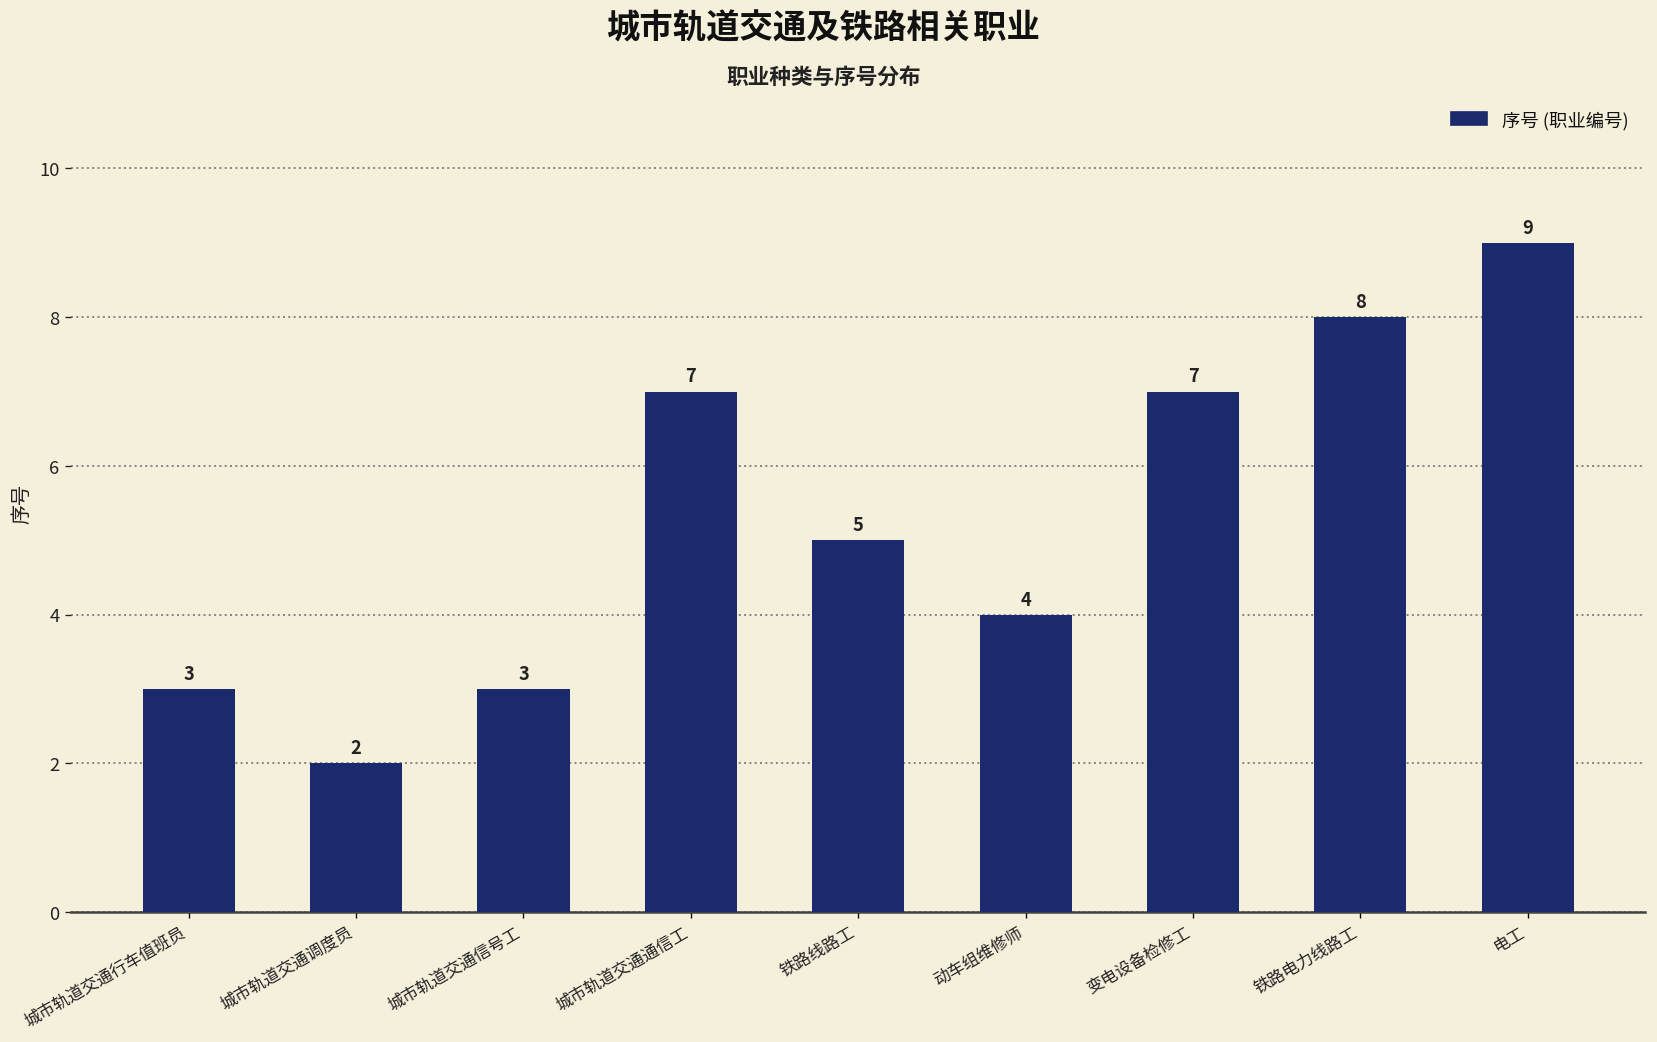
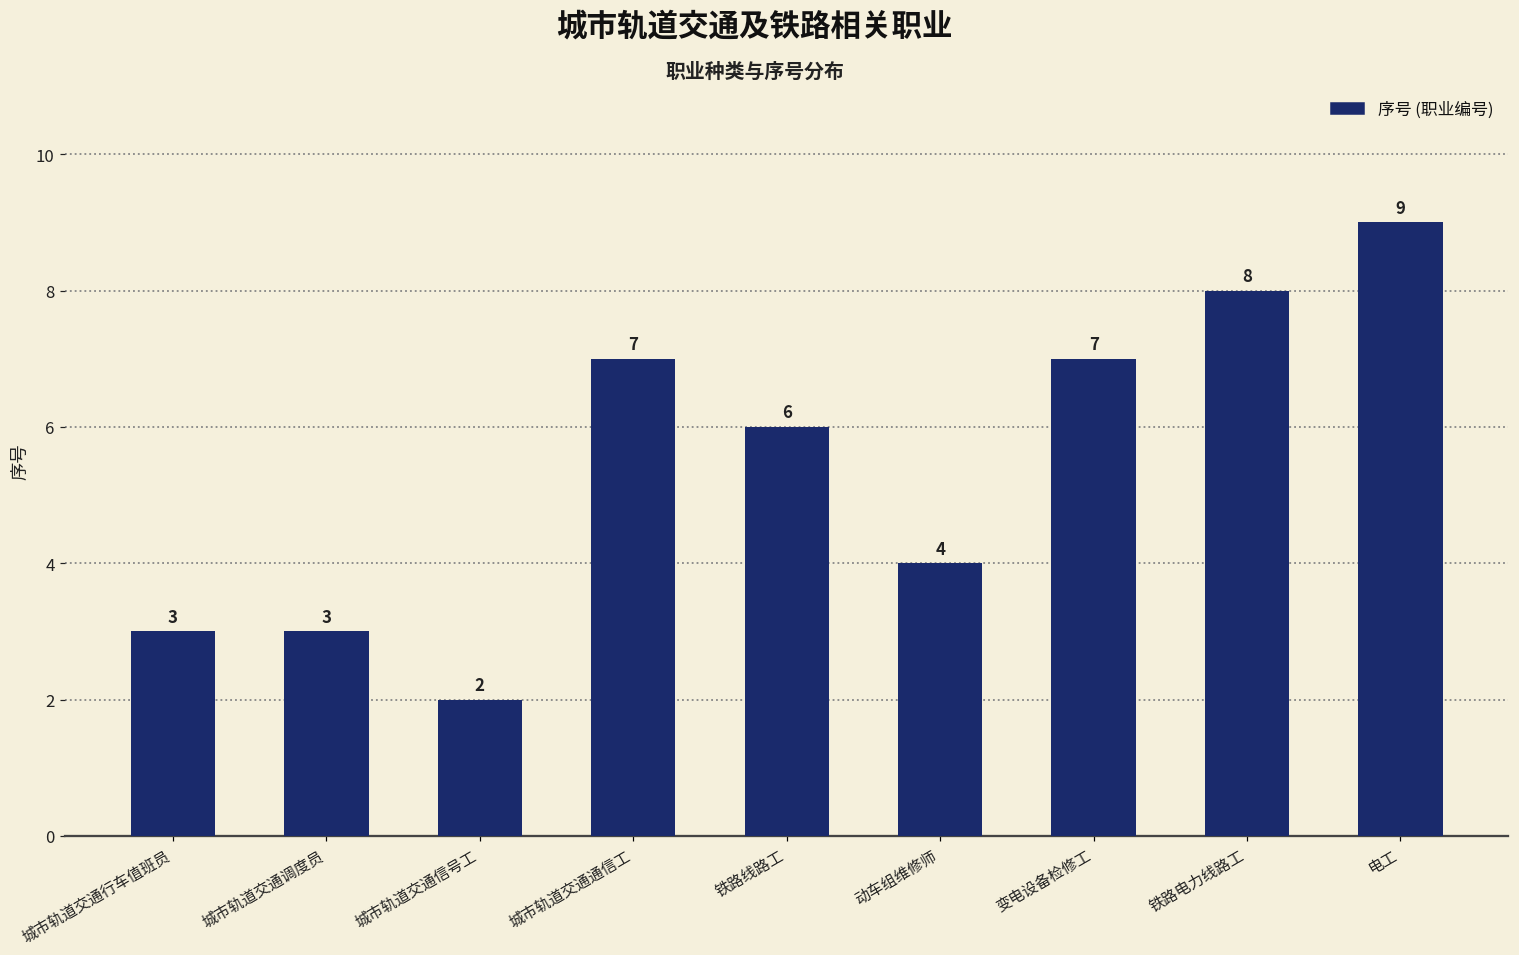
城市轨道交通调度员: 2 -> 3
城市轨道交通信号工: 3 -> 2
铁路线路工: 5 -> 6
